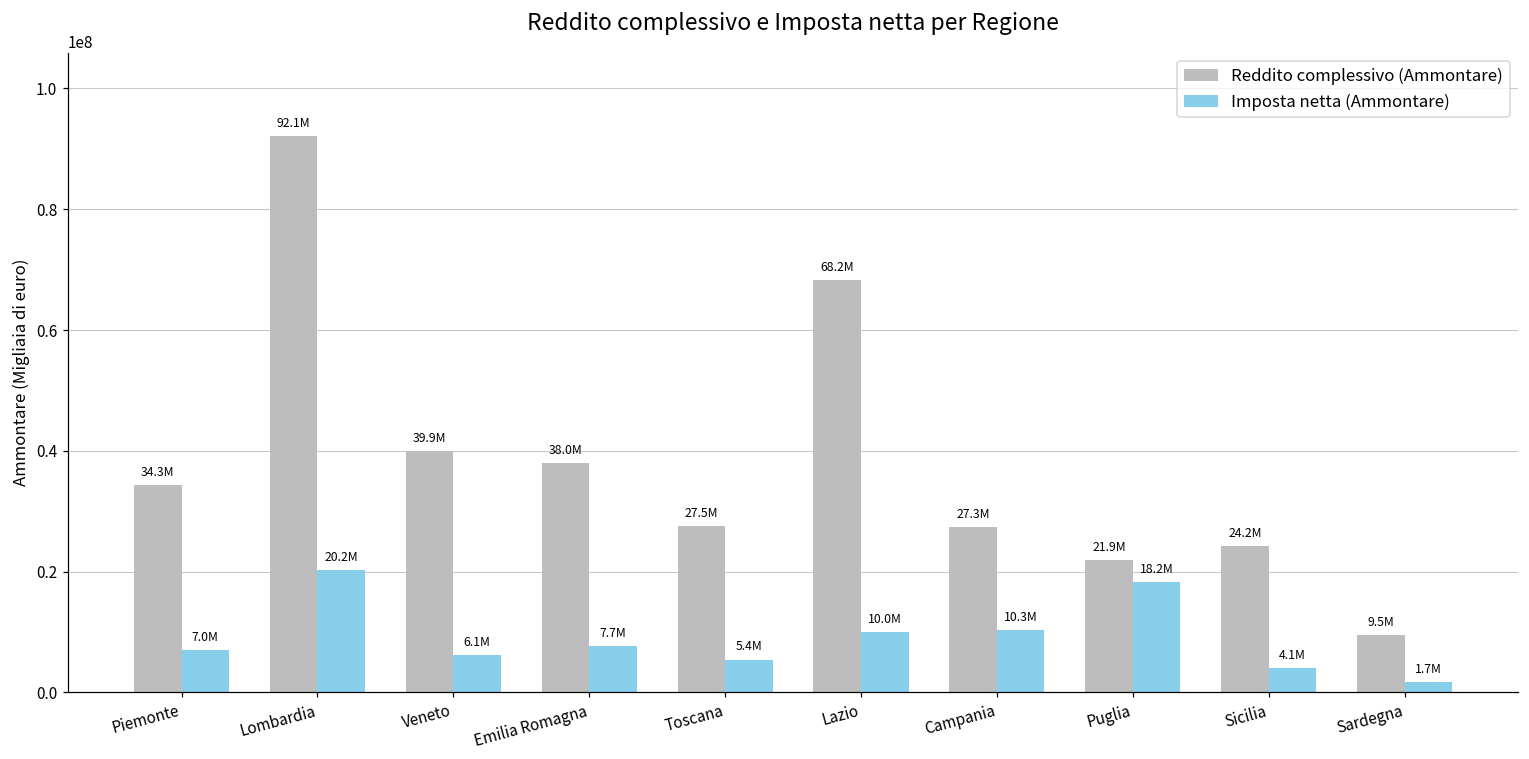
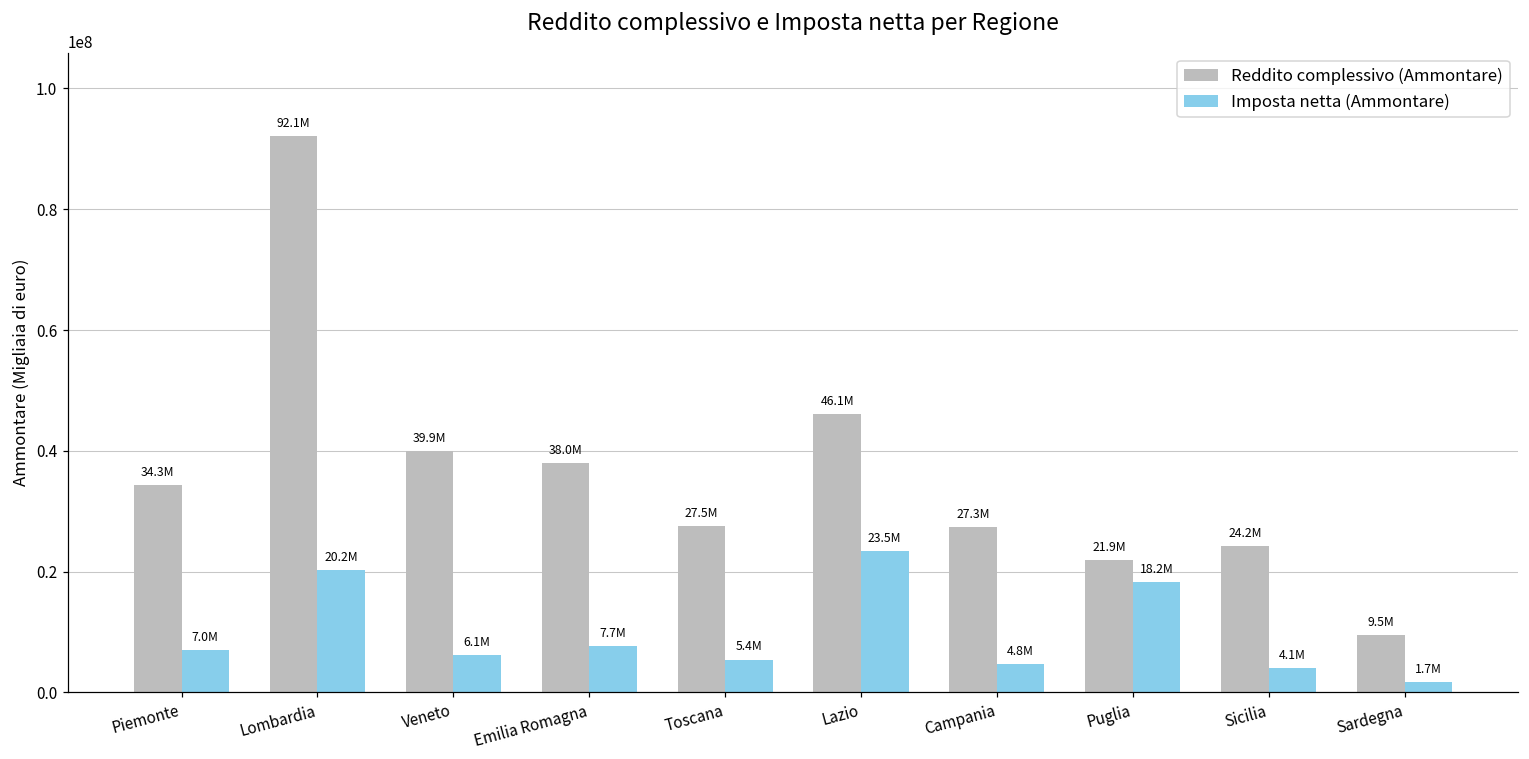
Reddito complessivo (Ammontare), Lazio: 68.2M -> 46.1M
Imposta netta (Ammontare), Lazio: 10.0M -> 23.5M
Imposta netta (Ammontare), Campania: 10.3M -> 4.8M
